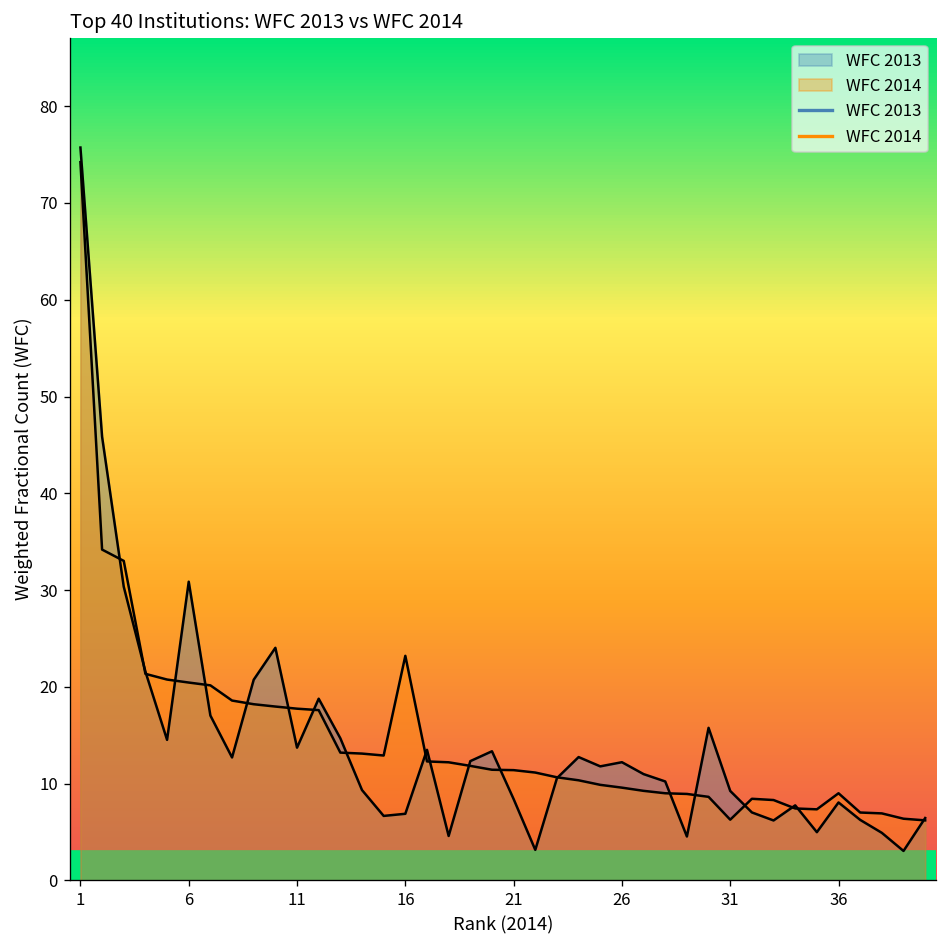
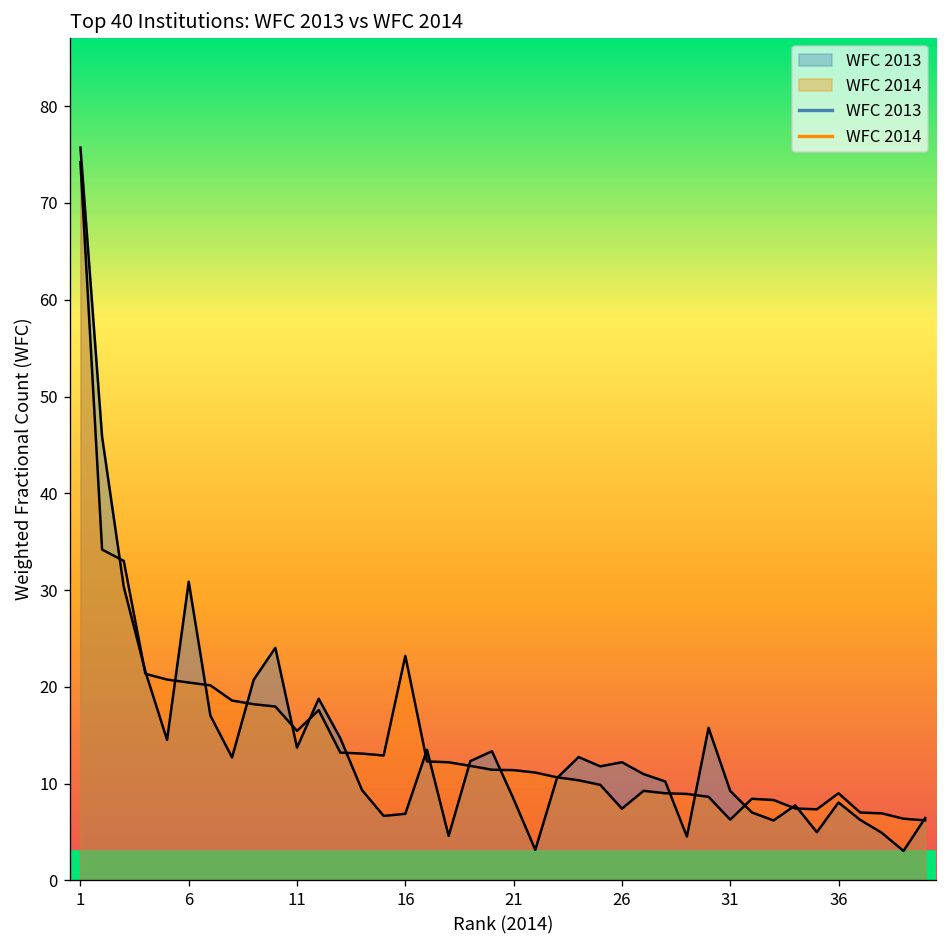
WFC 2014, 11: 18 -> 15
WFC 2014, 26: 10 -> 7
